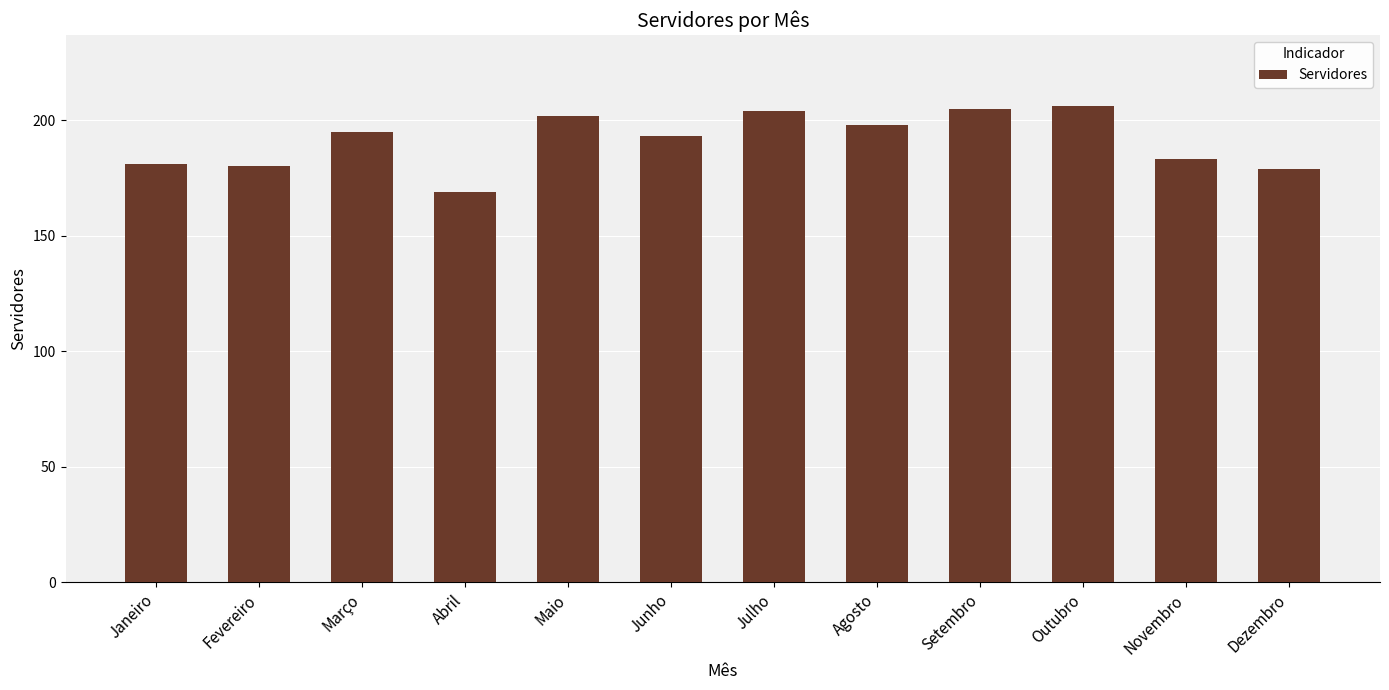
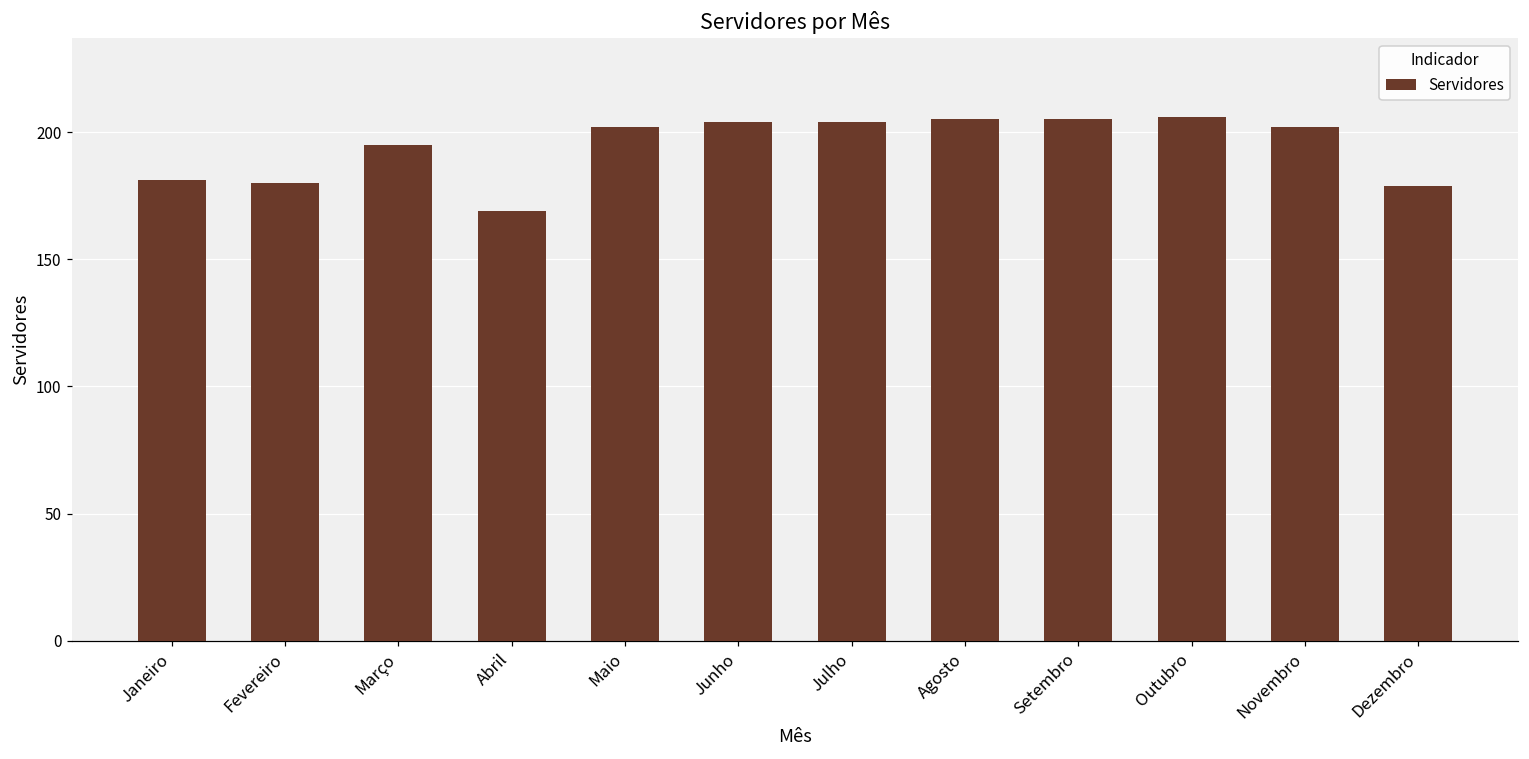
Junho: 193 -> 204
Agosto: 198 -> 205
Novembro: 183 -> 202
